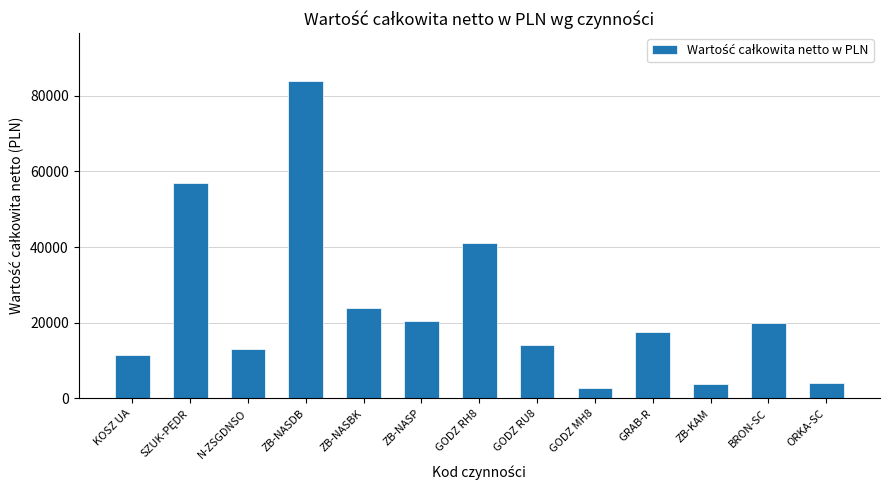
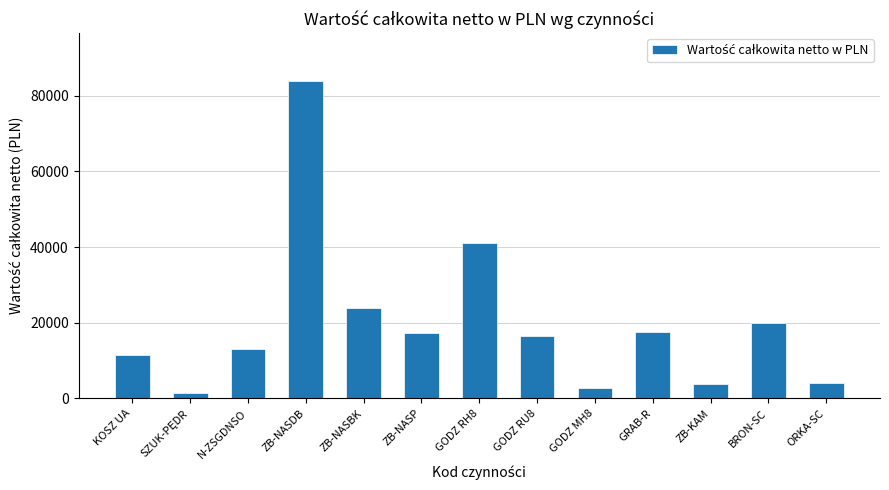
SZUK-PĘDR: 57000 -> 1000
ZB-NASP: 21000 -> 17000
GODZ RU8: 14000 -> 17000
